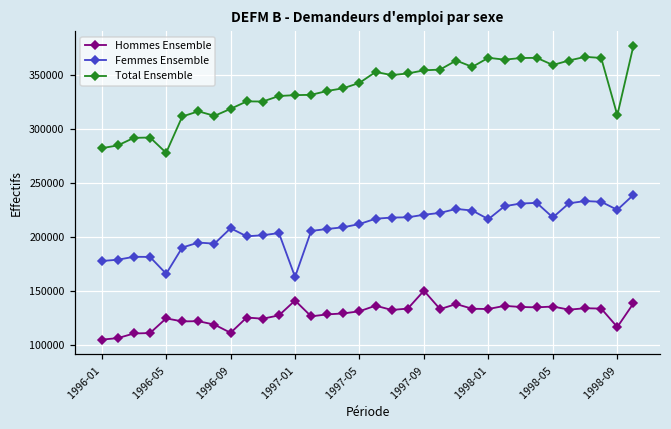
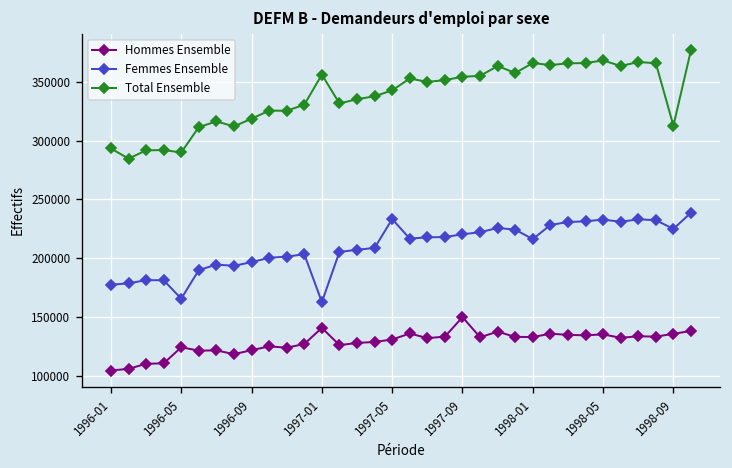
Total Ensemble, 1996-01: 280000 -> 290000
Total Ensemble, 1996-05: 280000 -> 290000
Hommes Ensemble, 1996-09: 110000 -> 120000
Femmes Ensemble, 1996-09: 210000 -> 200000
Total Ensemble, 1997-01: 330000 -> 360000
Femmes Ensemble, 1997-05: 210000 -> 230000
Femmes Ensemble, 1998-05: 220000 -> 230000
Total Ensemble, 1998-05: 360000 -> 370000
Hommes Ensemble, 1998-09: 120000 -> 140000
